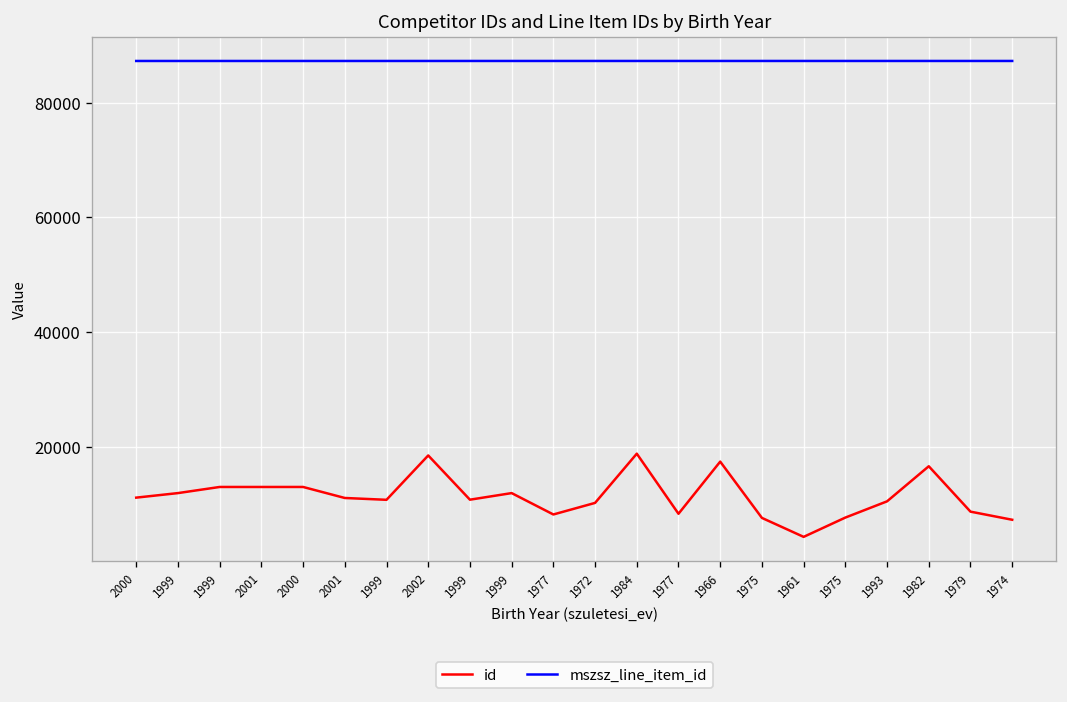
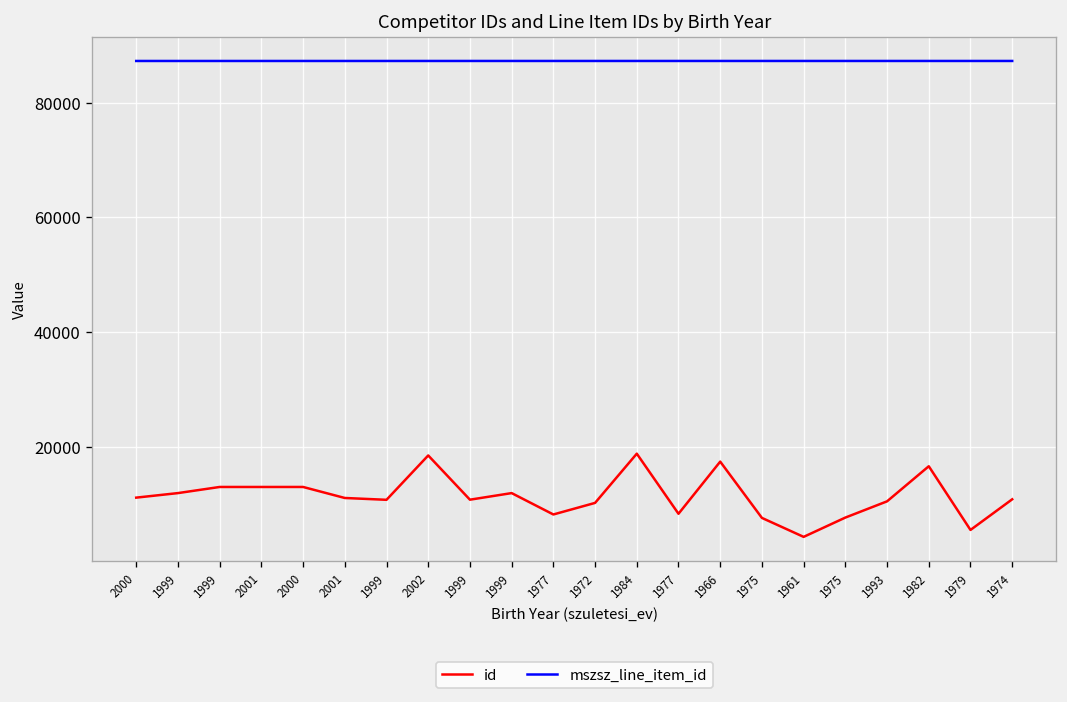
id, 1979: 9000 -> 6000
id, 1974: 7000 -> 11000
